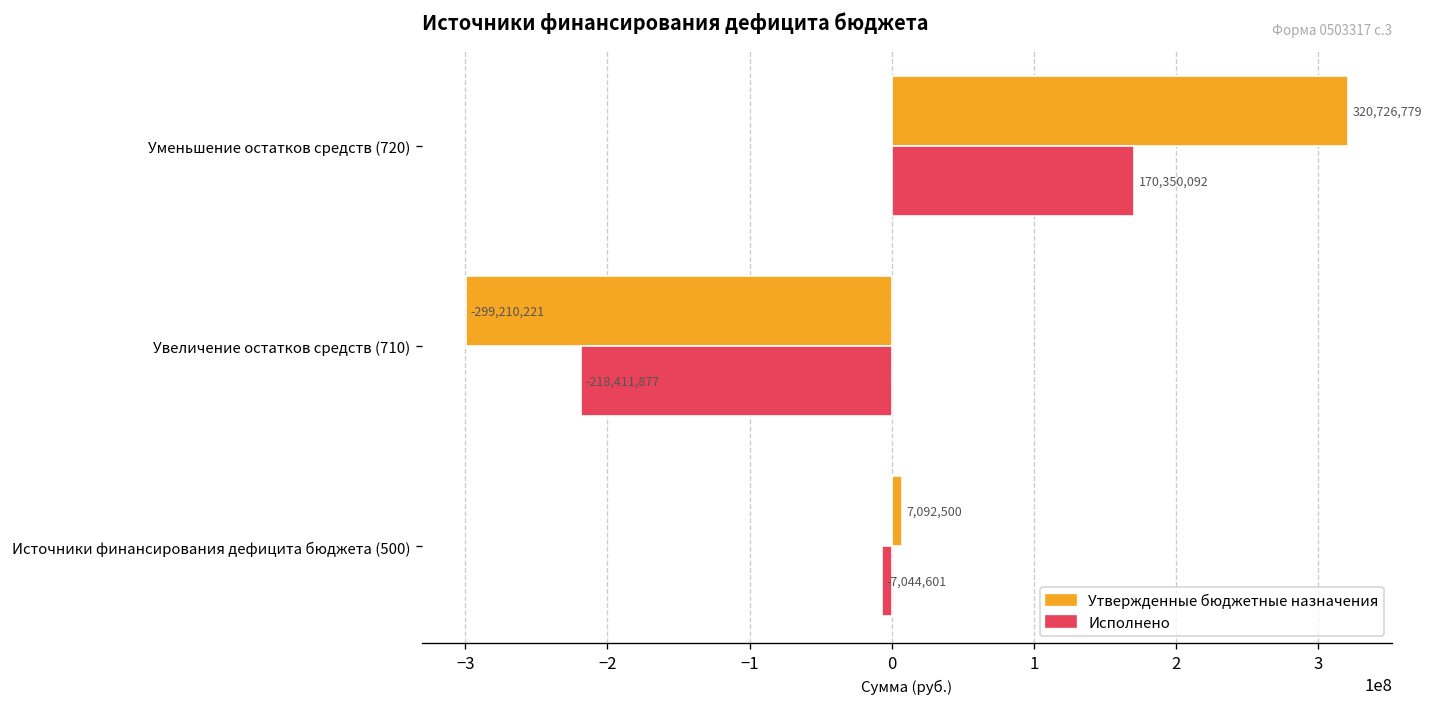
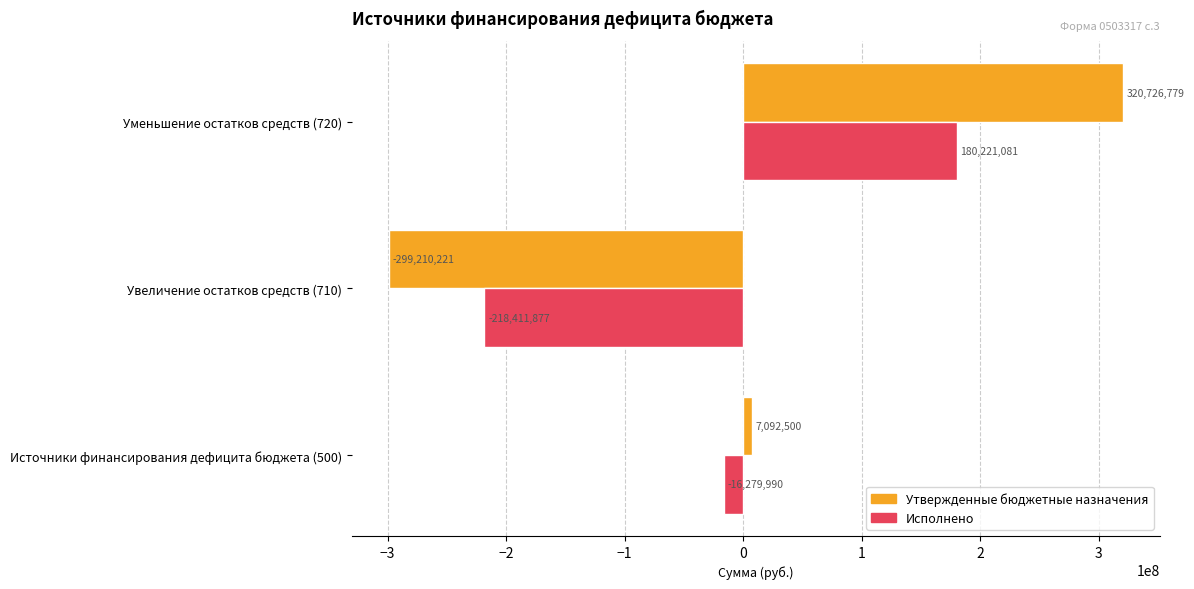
Исполнено, Уменьшение остатков средств (720): 170,350,092 -> 180,221,081
Исполнено, Источники финансирования дефицита бюджета (500): -7,044,601 -> -16,279,990
